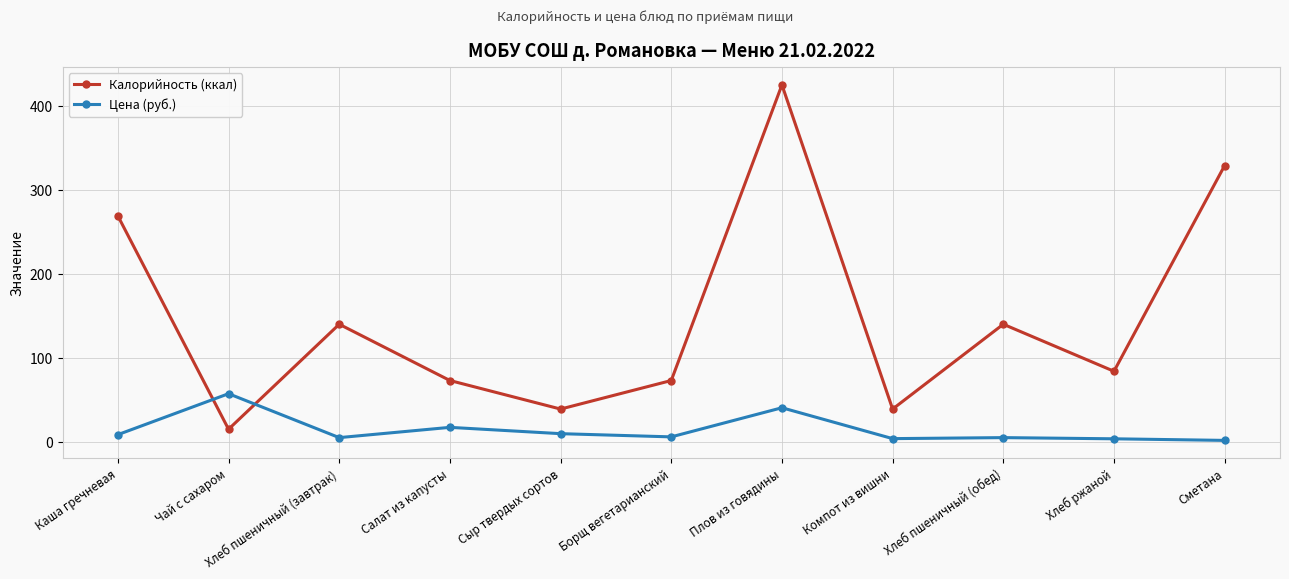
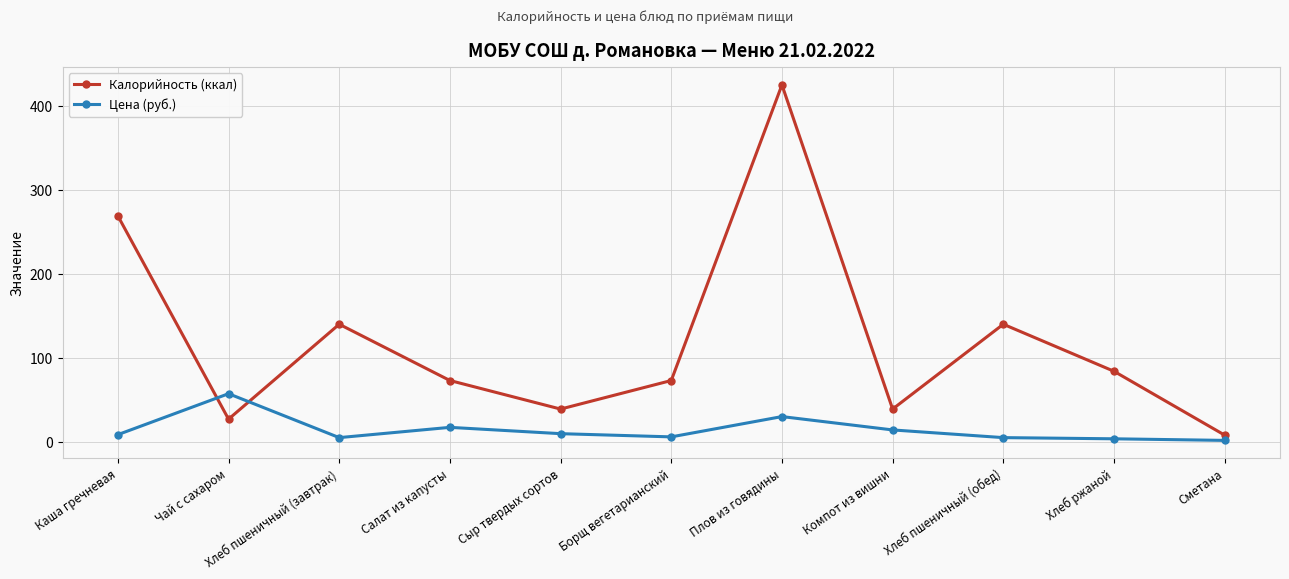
Калорийность (ккал), Чай с сахаром: 20 -> 30
Цена (руб.), Плов из говядины: 40 -> 30
Цена (руб.), Компот из вишни: 0 -> 10
Калорийность (ккал), Сметана: 330 -> 10
